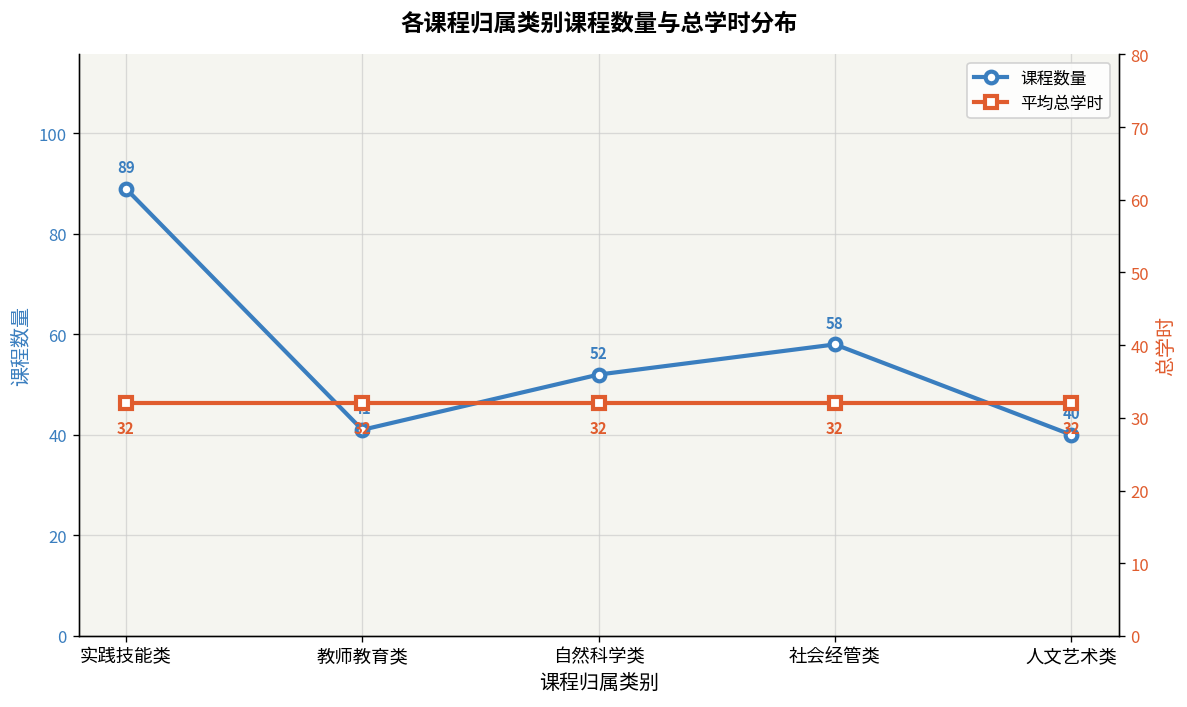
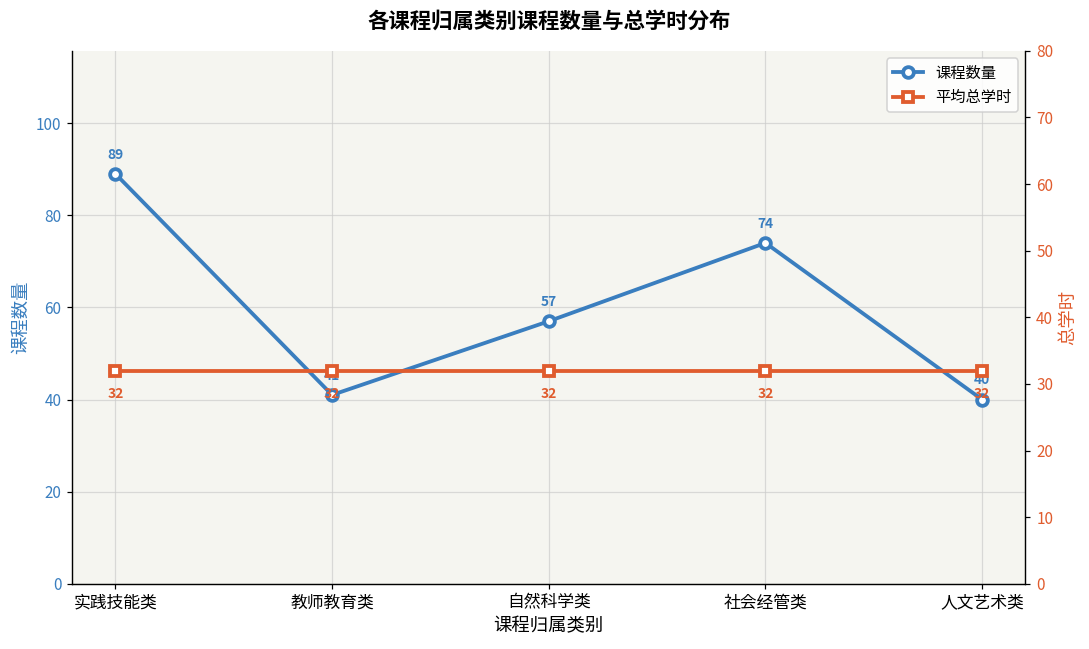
课程数量, 自然科学类: 52 -> 57
课程数量, 社会经管类: 58 -> 74
